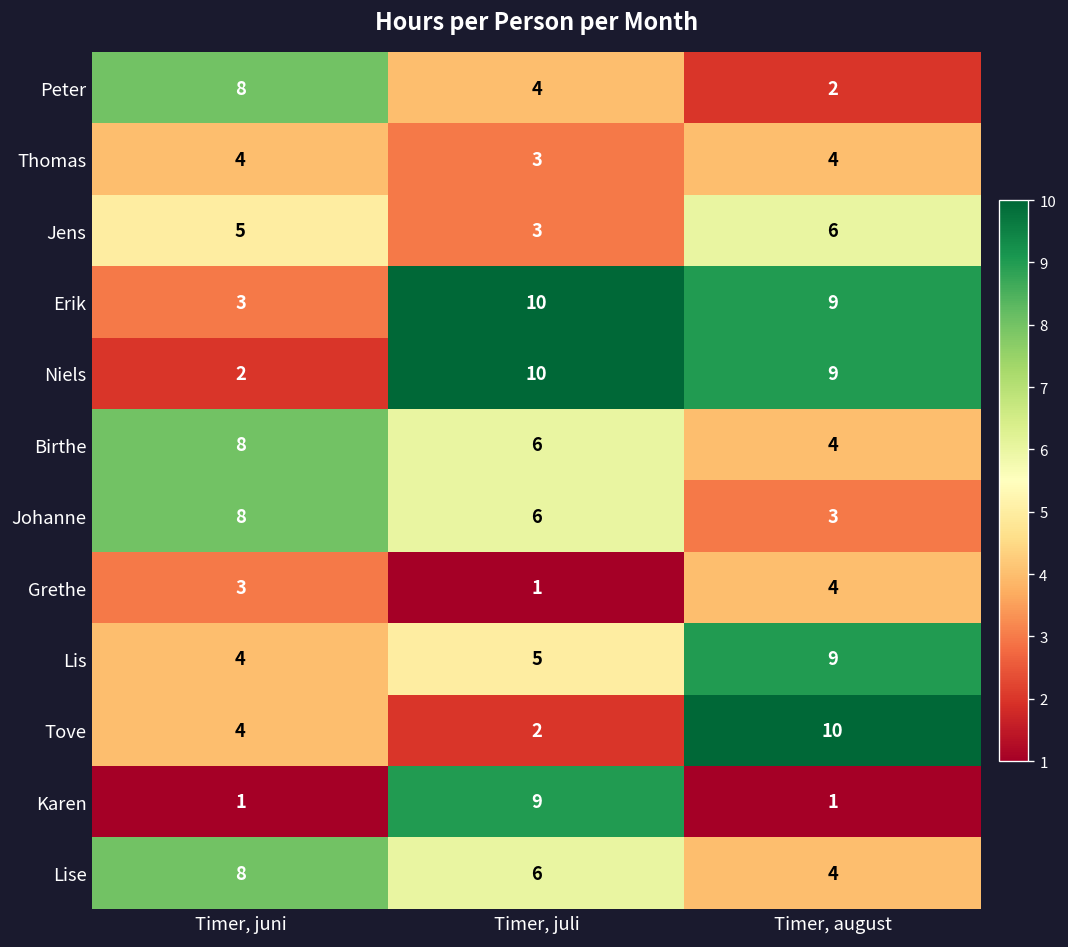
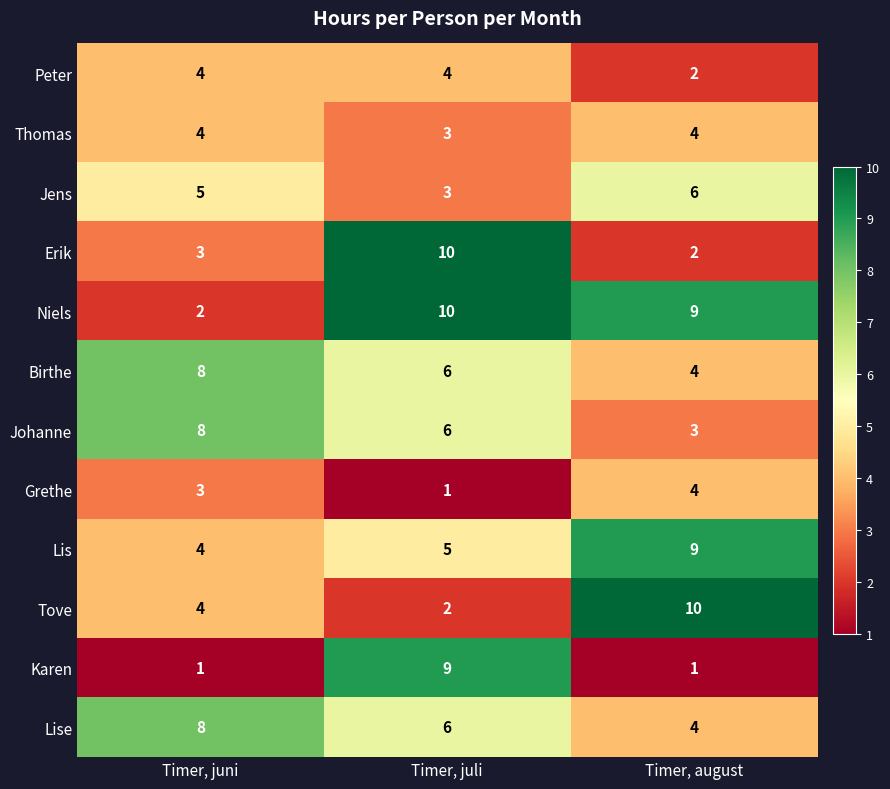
Peter, Timer, juni: 8 -> 4
Erik, Timer, august: 9 -> 2
